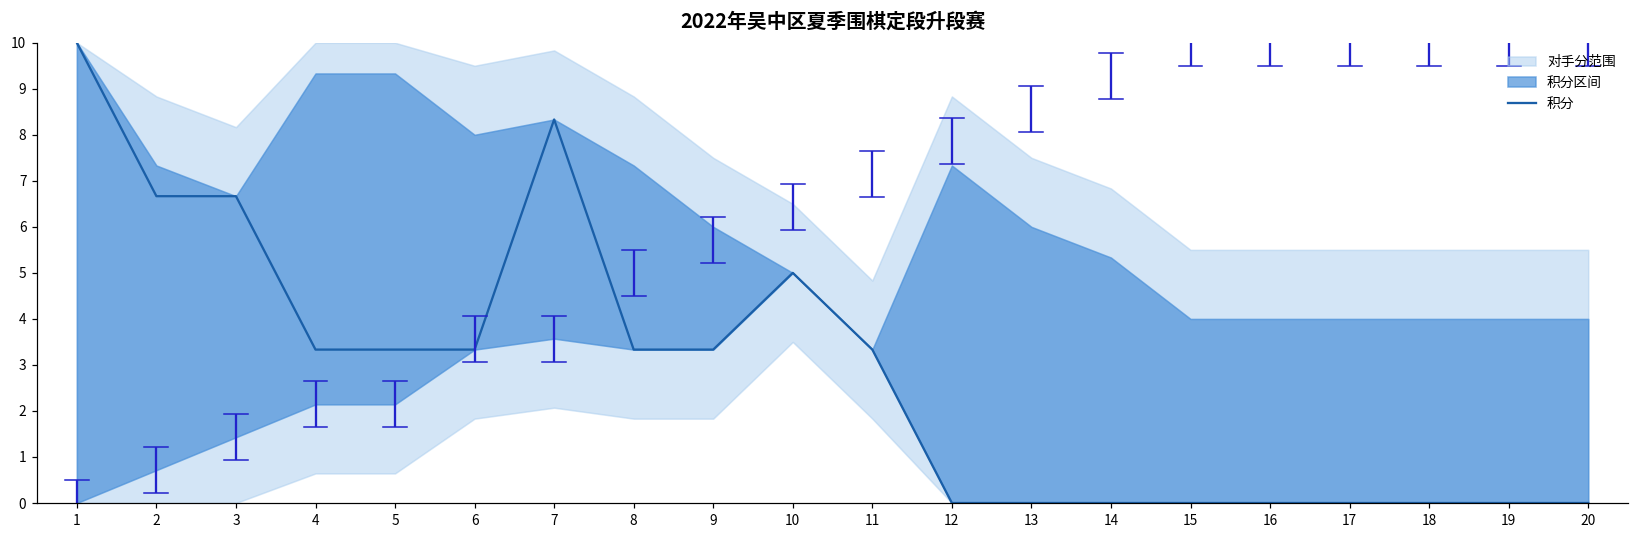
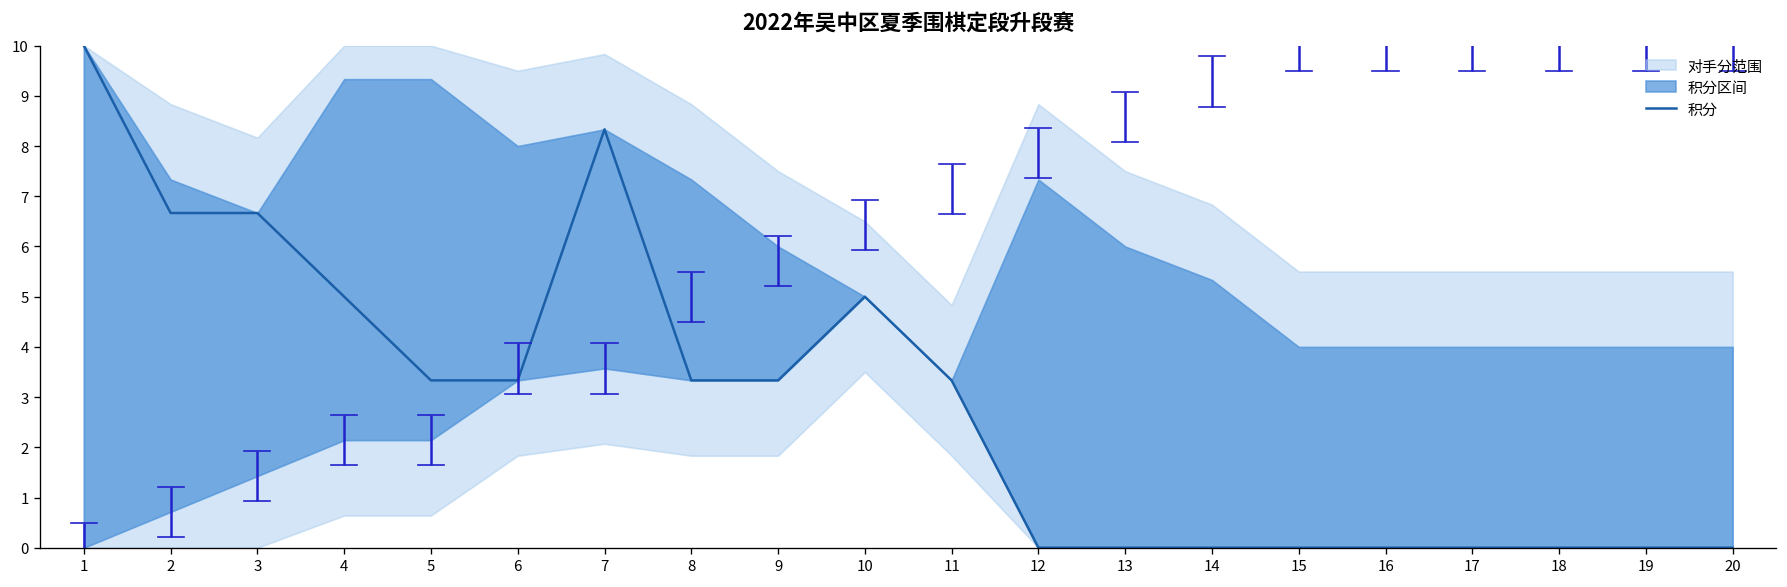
积分, 4: 3.3 -> 5.0
